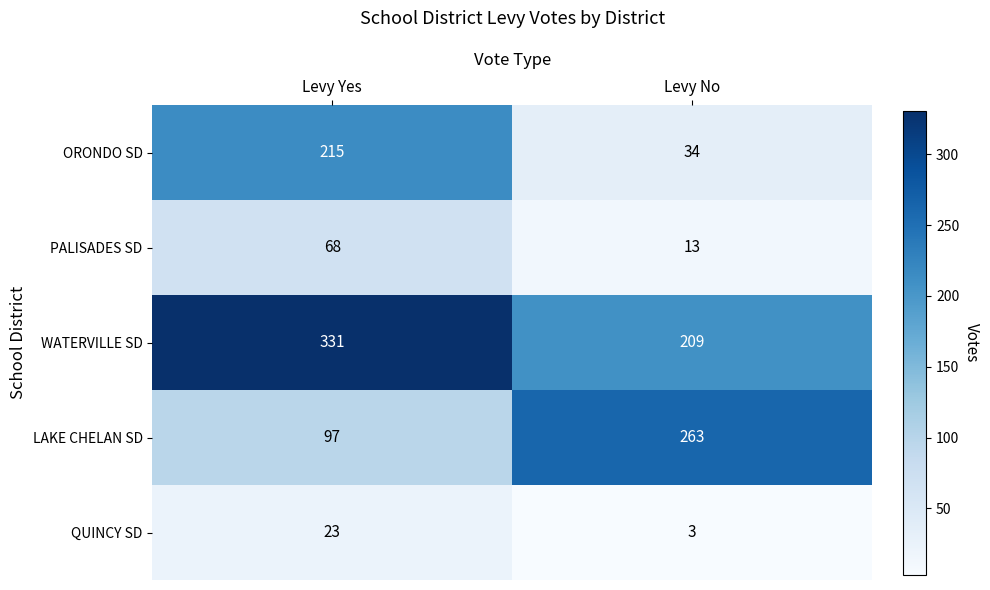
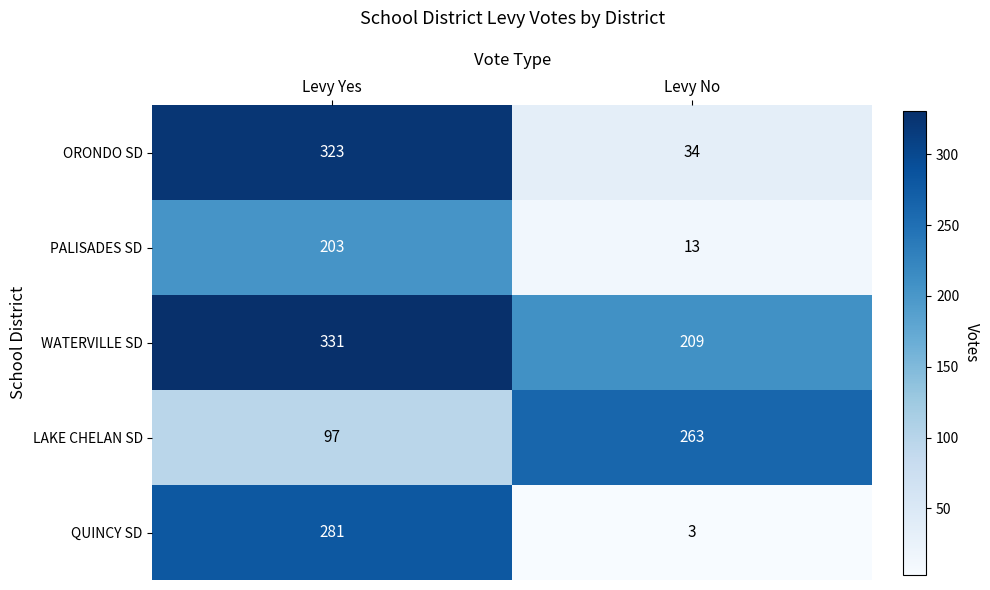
ORONDO SD, Levy Yes: 215 -> 323
PALISADES SD, Levy Yes: 68 -> 203
QUINCY SD, Levy Yes: 23 -> 281
